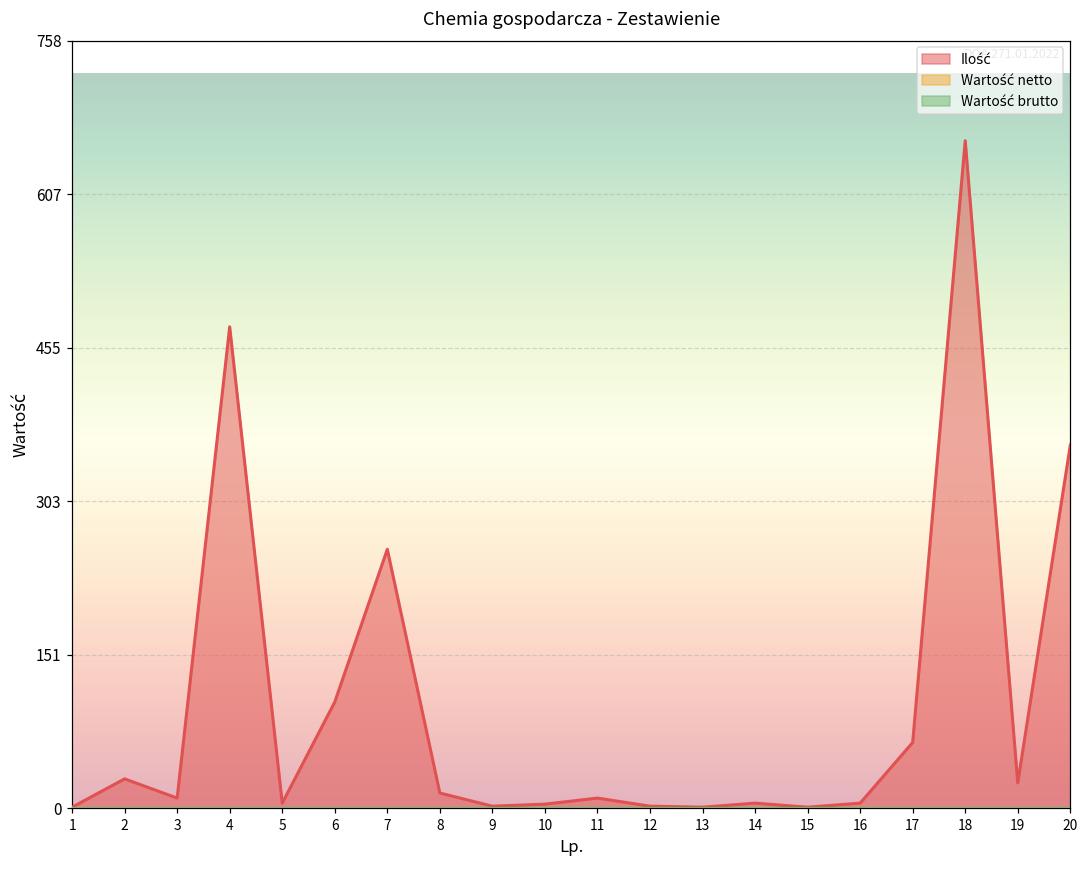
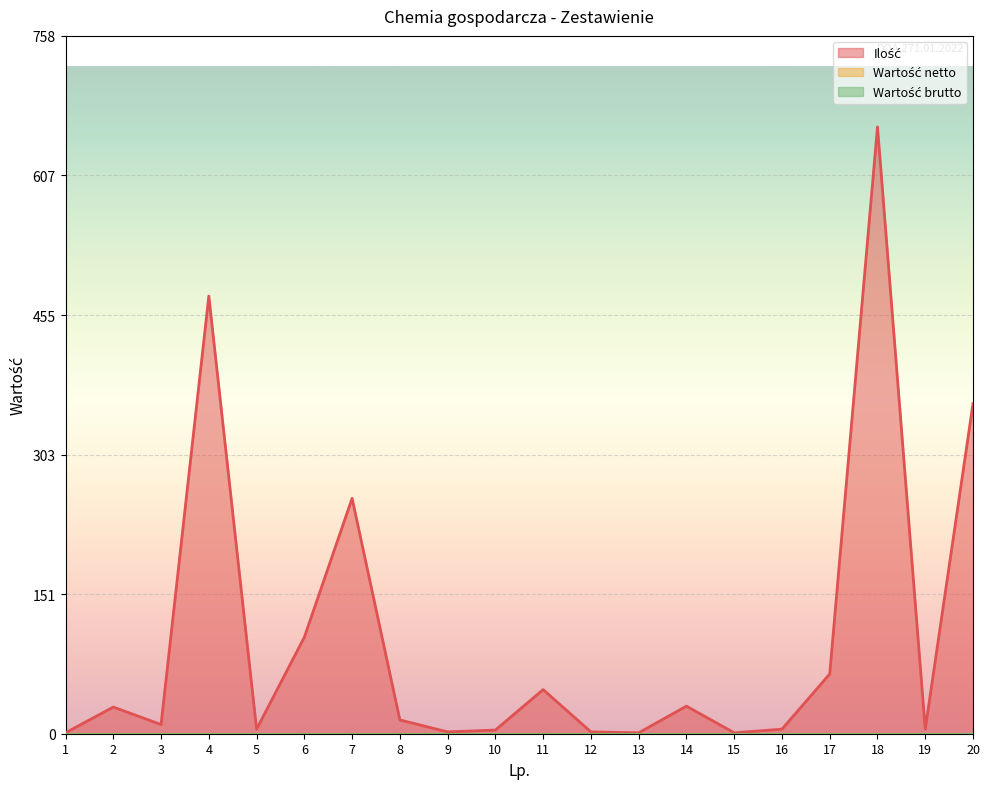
Ilość, 11: 10 -> 50
Ilość, 14: 0 -> 30
Ilość, 19: 20 -> 0
